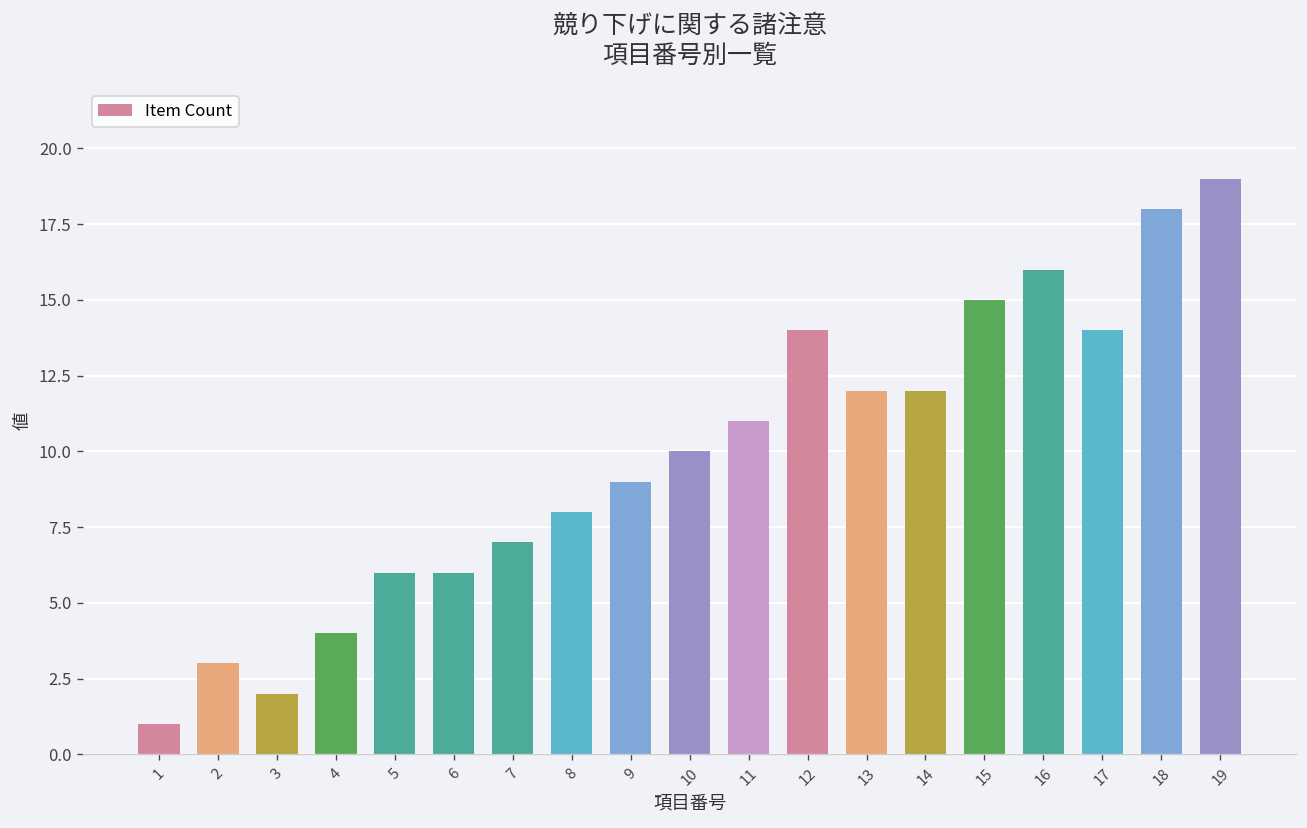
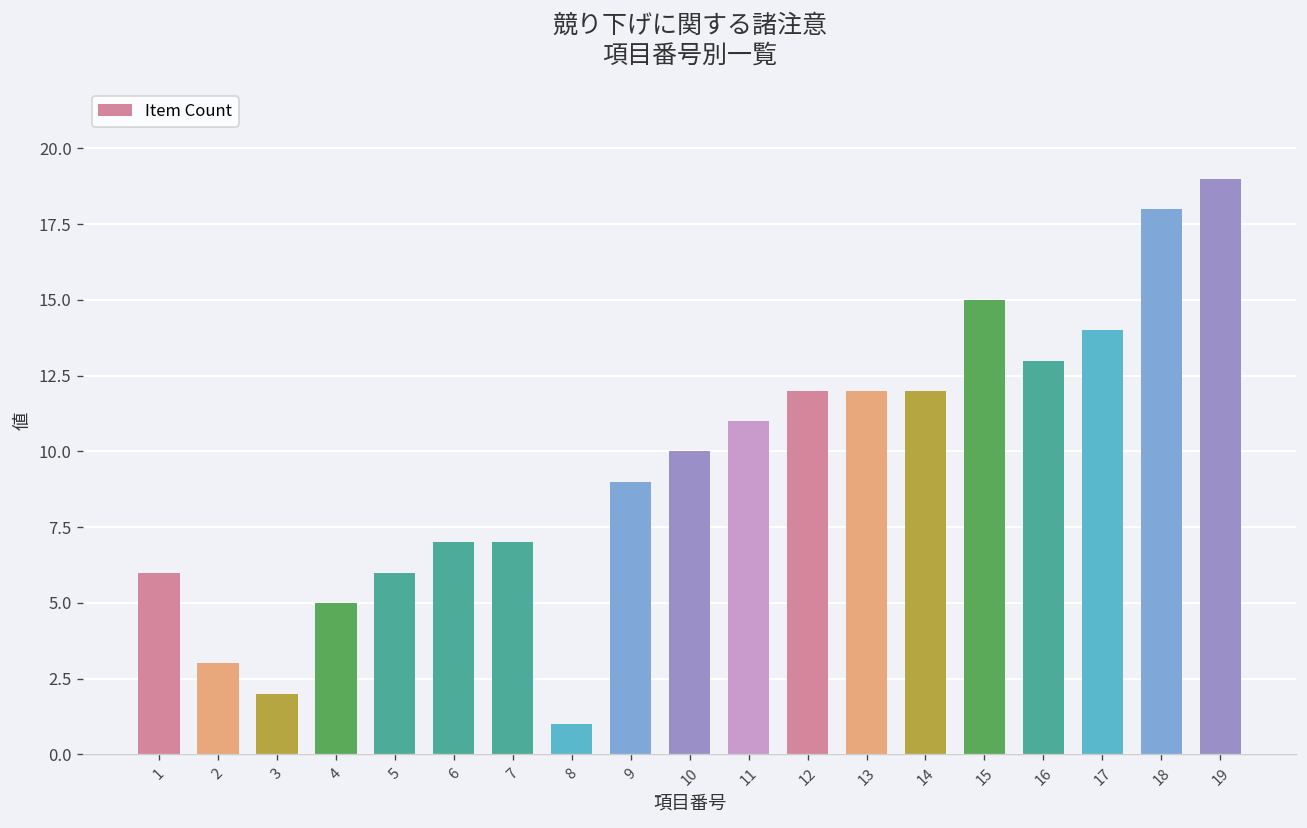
1: 1 -> 6
4: 4 -> 5
6: 6 -> 7
8: 8 -> 1
12: 14 -> 12
16: 16 -> 13
